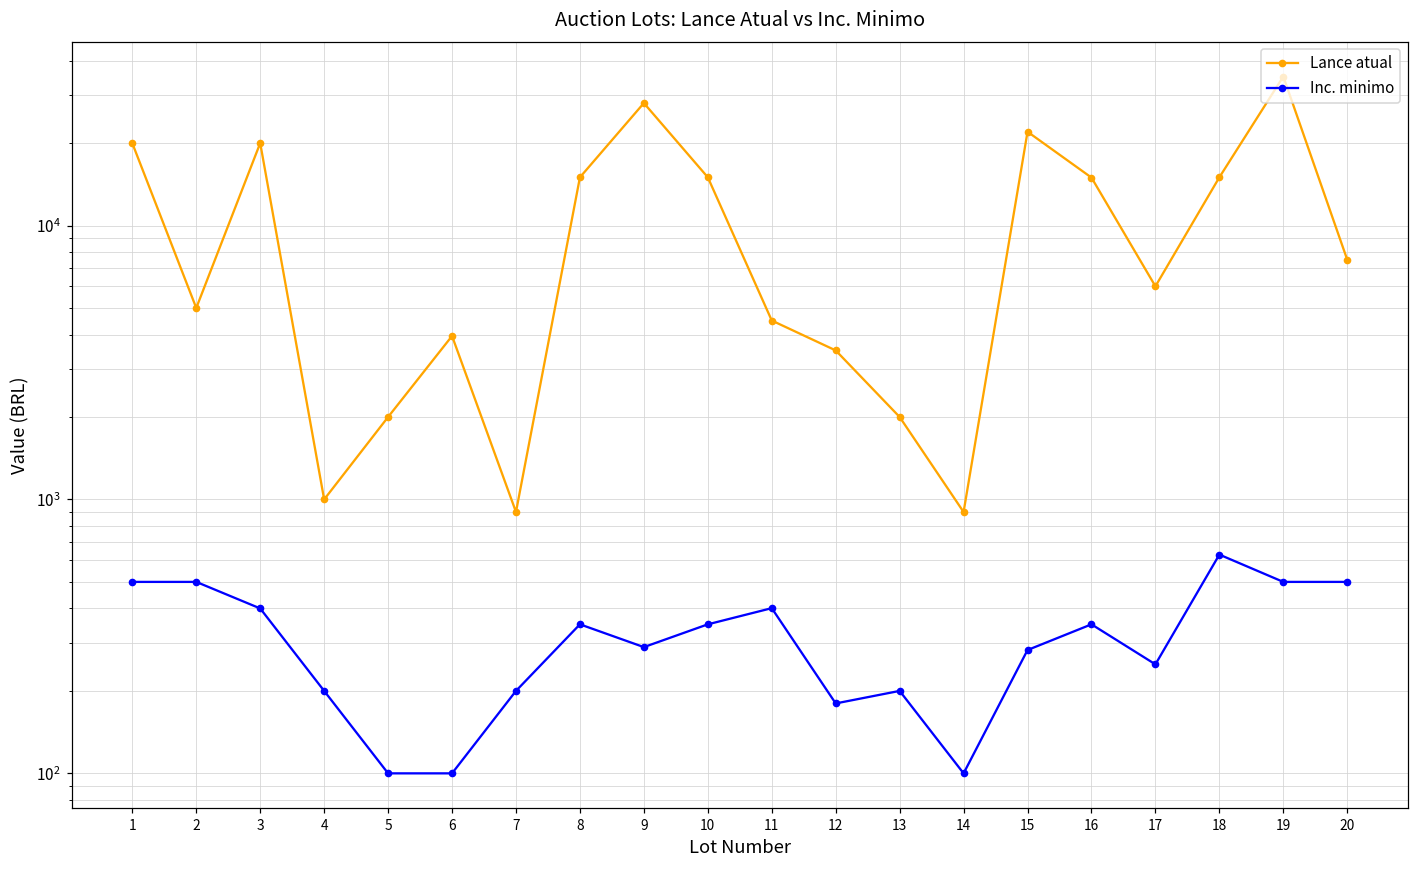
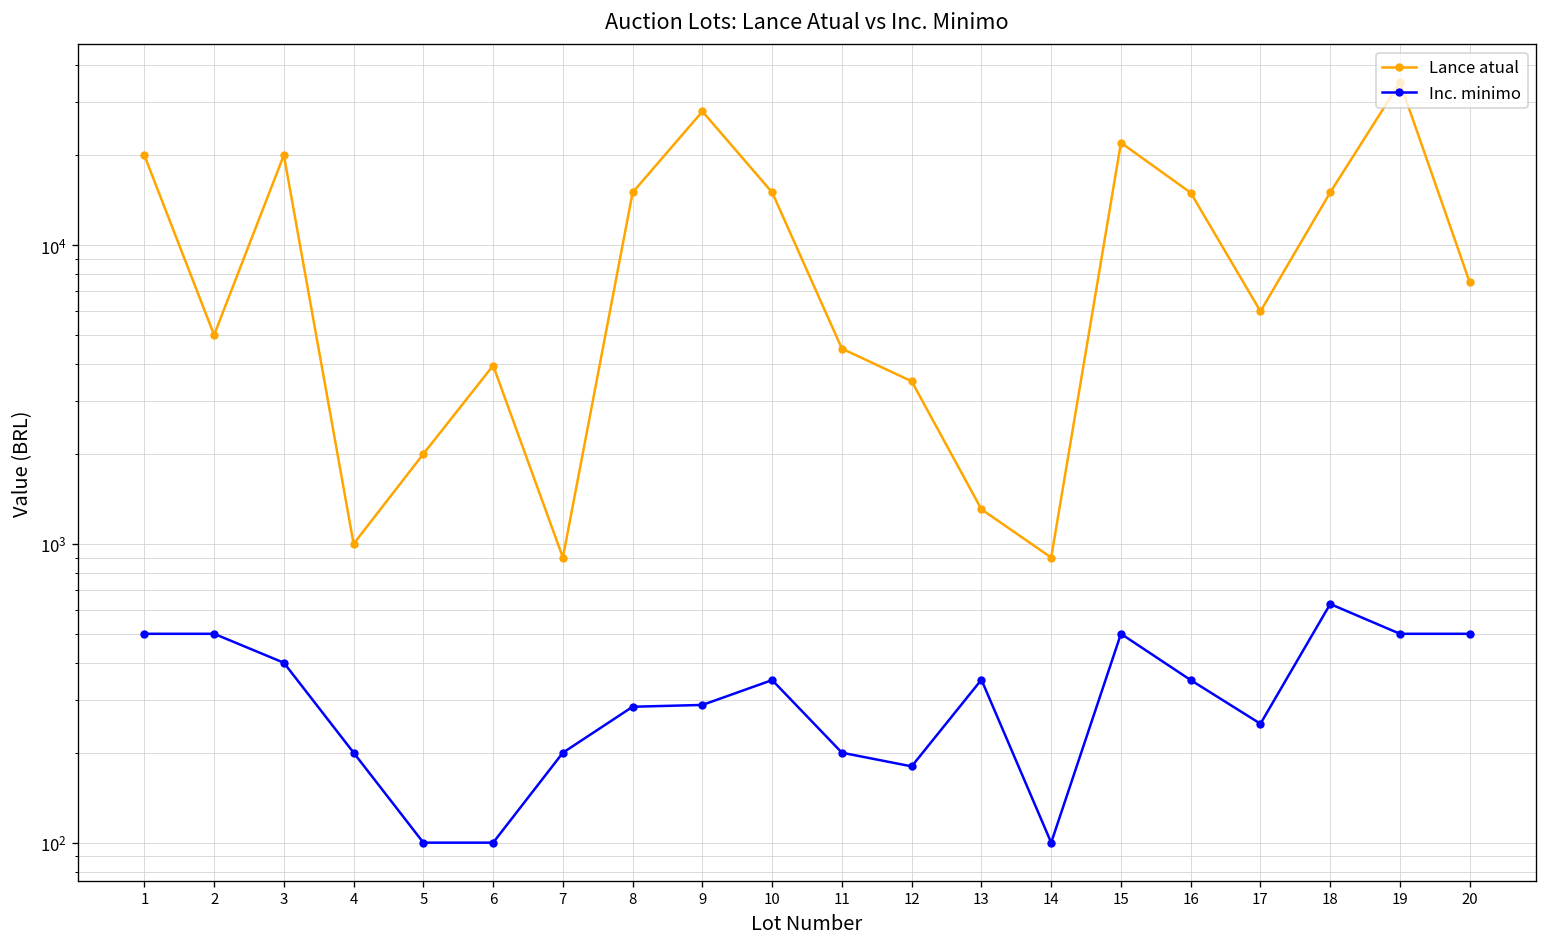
Inc. minimo, 8: 350 -> 290
Inc. minimo, 11: 400 -> 200
Lance atual, 13: 2000 -> 1300
Inc. minimo, 13: 200 -> 350
Inc. minimo, 15: 280 -> 500
